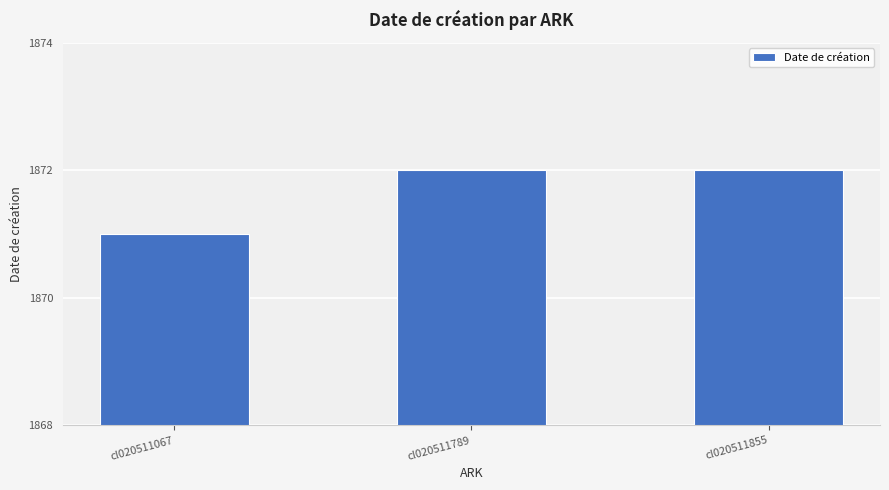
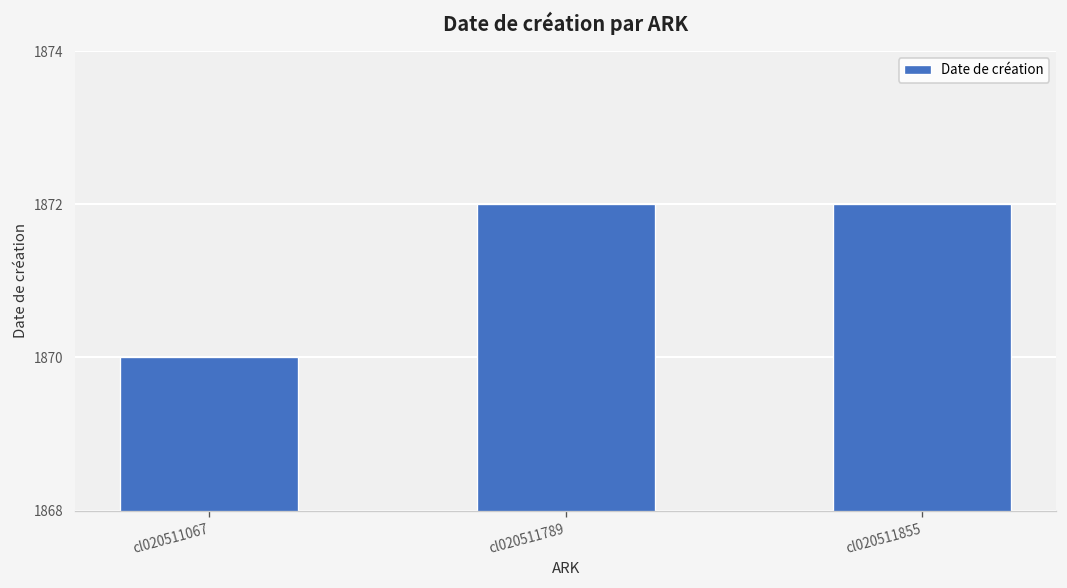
cl020511067: 1871 -> 1870
